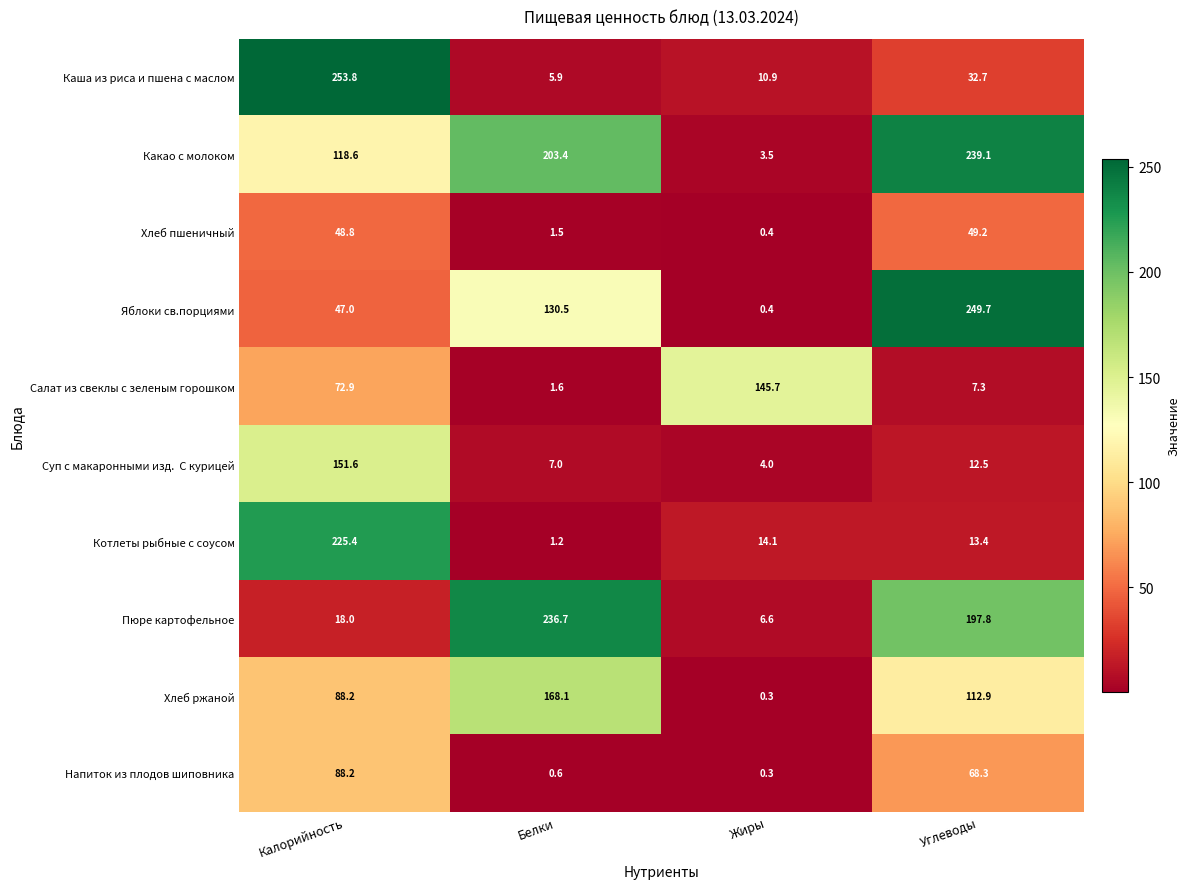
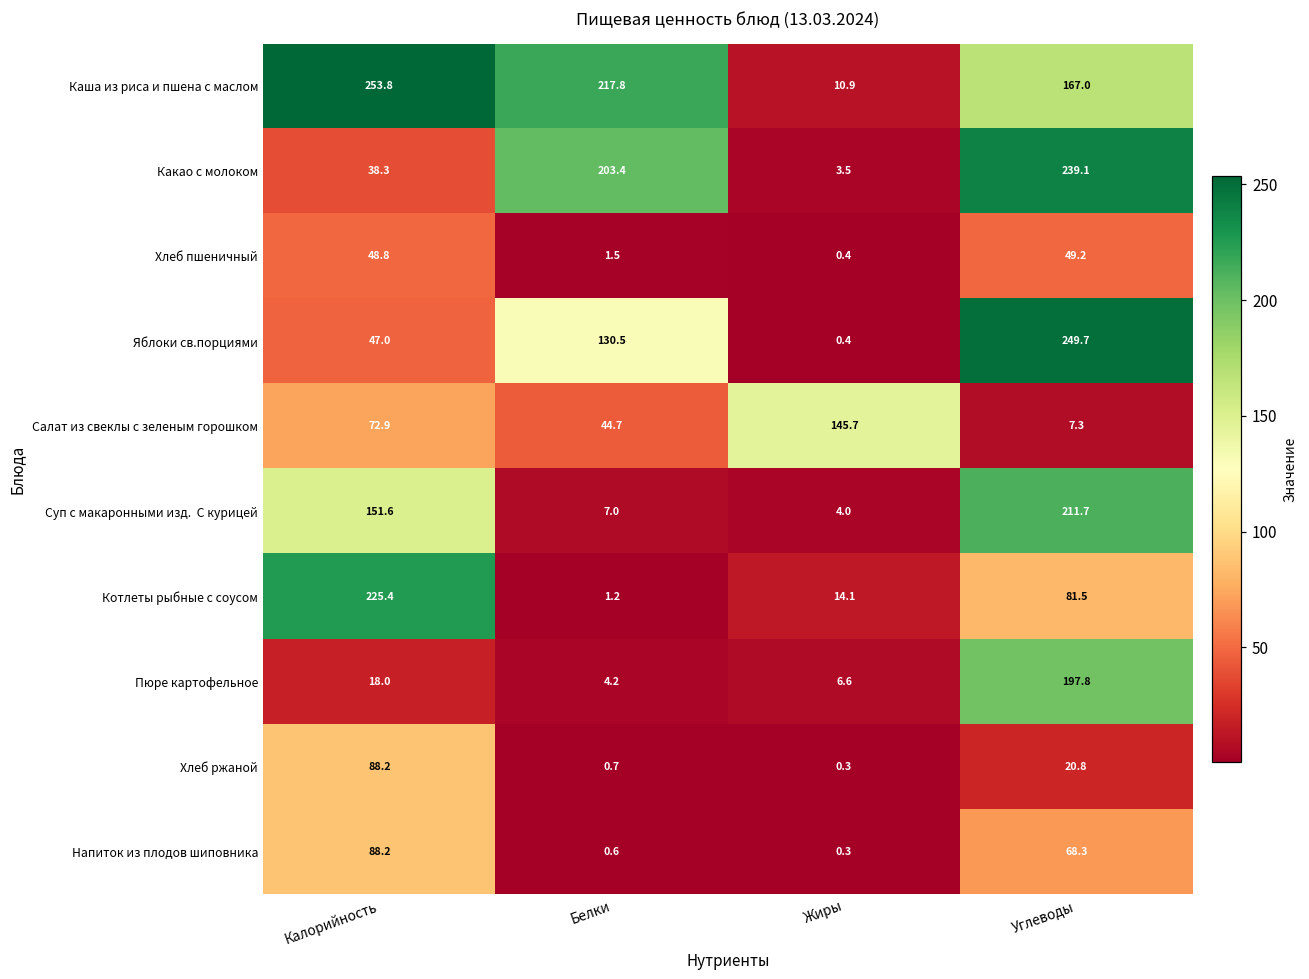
Каша из риса и пшена с маслом, Белки: 5.9 -> 217.8
Каша из риса и пшена с маслом, Углеводы: 32.7 -> 167.0
Какао с молоком, Калорийность: 118.6 -> 38.3
Салат из свеклы с зеленым горошком, Белки: 1.6 -> 44.7
Суп с макаронными изд. С курицей, Углеводы: 12.5 -> 211.7
Котлеты рыбные с соусом, Углеводы: 13.4 -> 81.5
Пюре картофельное, Белки: 236.7 -> 4.2
Хлеб ржаной, Белки: 168.1 -> 0.7
Хлеб ржаной, Углеводы: 112.9 -> 20.8
